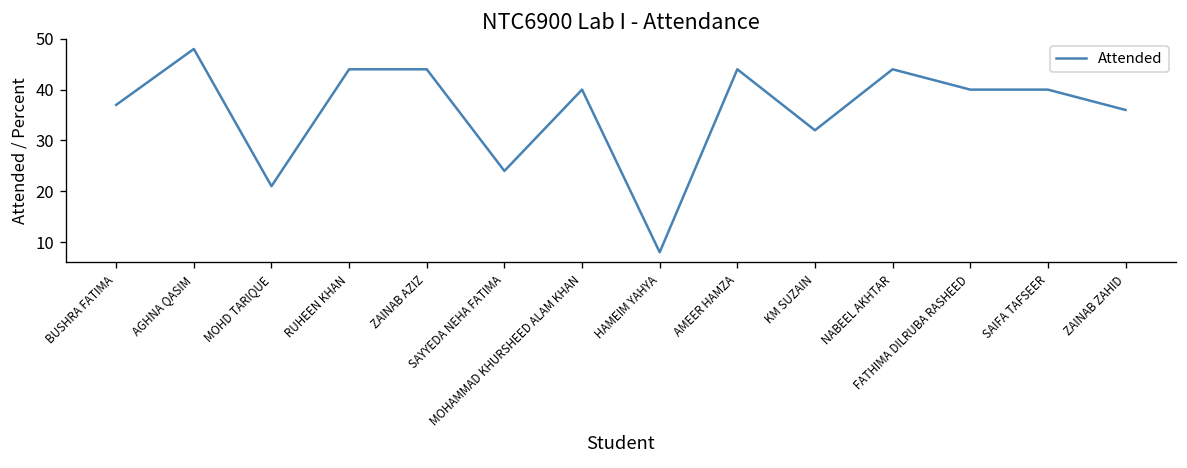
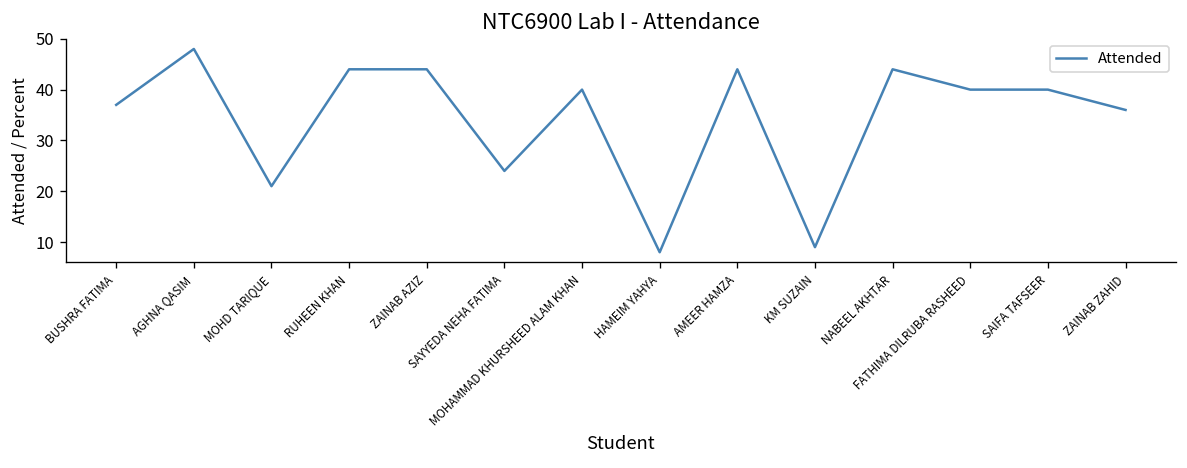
KM SUZAIN: 32 -> 9
